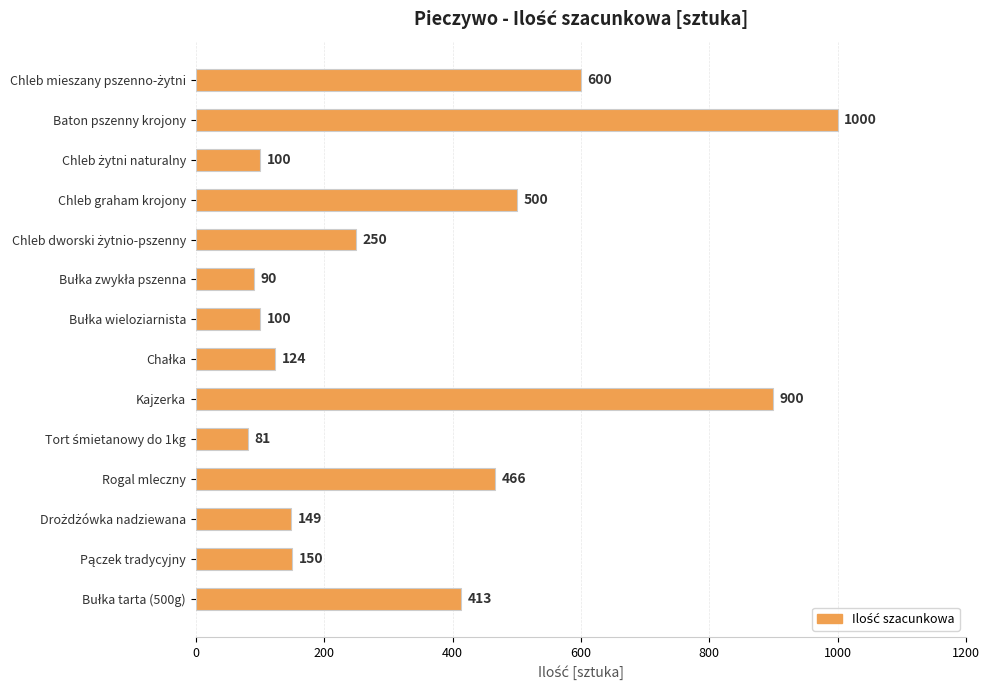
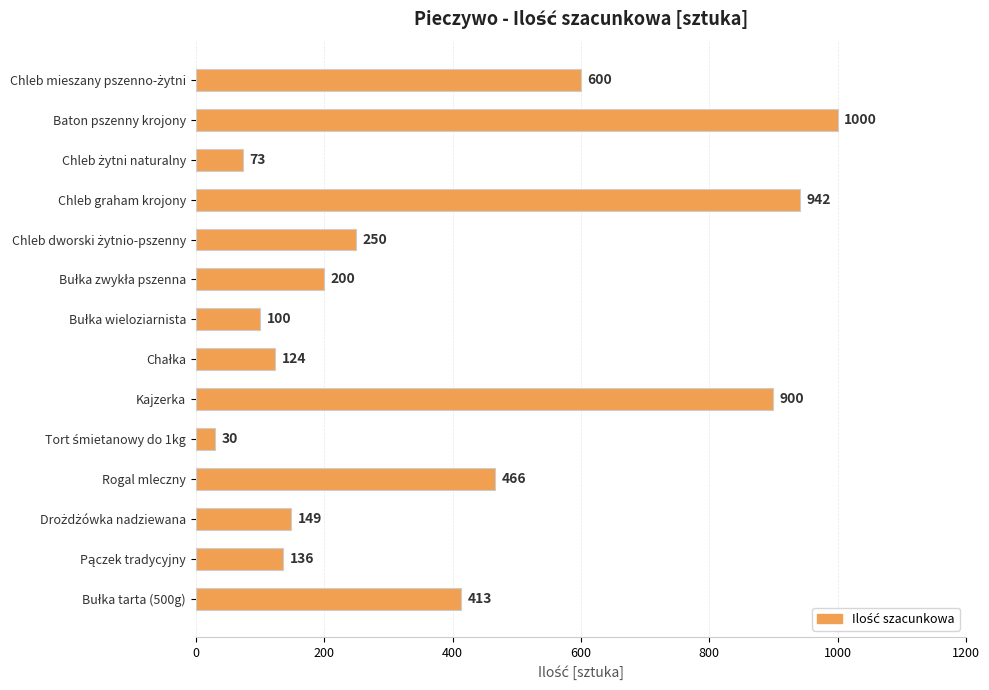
Chleb żytni naturalny: 100 -> 73
Chleb graham krojony: 500 -> 942
Bułka zwykła pszenna: 90 -> 200
Tort śmietanowy do 1kg: 81 -> 30
Pączek tradycyjny: 150 -> 136
